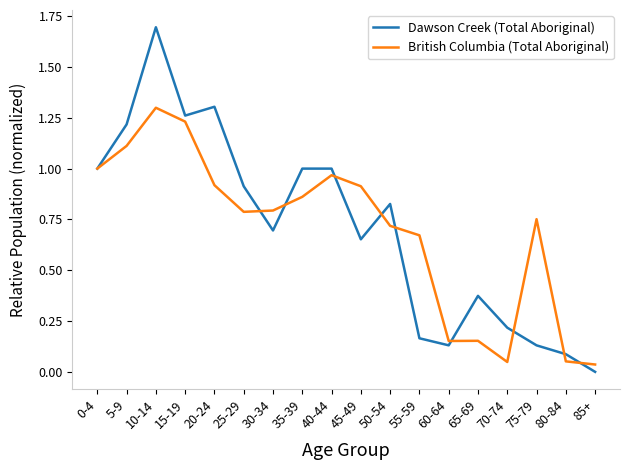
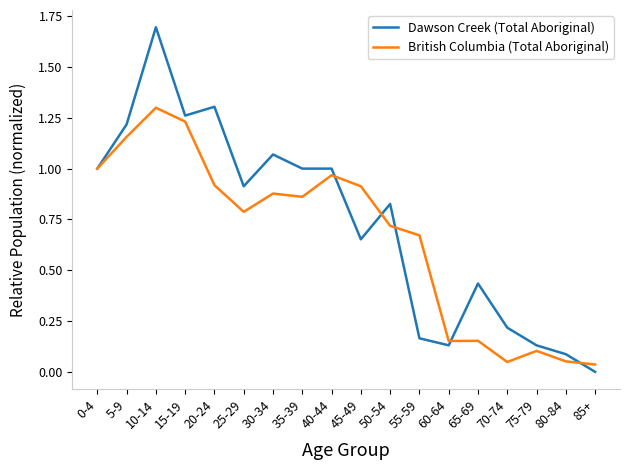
British Columbia (Total Aboriginal), 5-9: 1.11 -> 1.16
Dawson Creek (Total Aboriginal), 30-34: 0.70 -> 1.07
British Columbia (Total Aboriginal), 30-34: 0.79 -> 0.88
Dawson Creek (Total Aboriginal), 65-69: 0.37 -> 0.43
British Columbia (Total Aboriginal), 75-79: 0.75 -> 0.10
